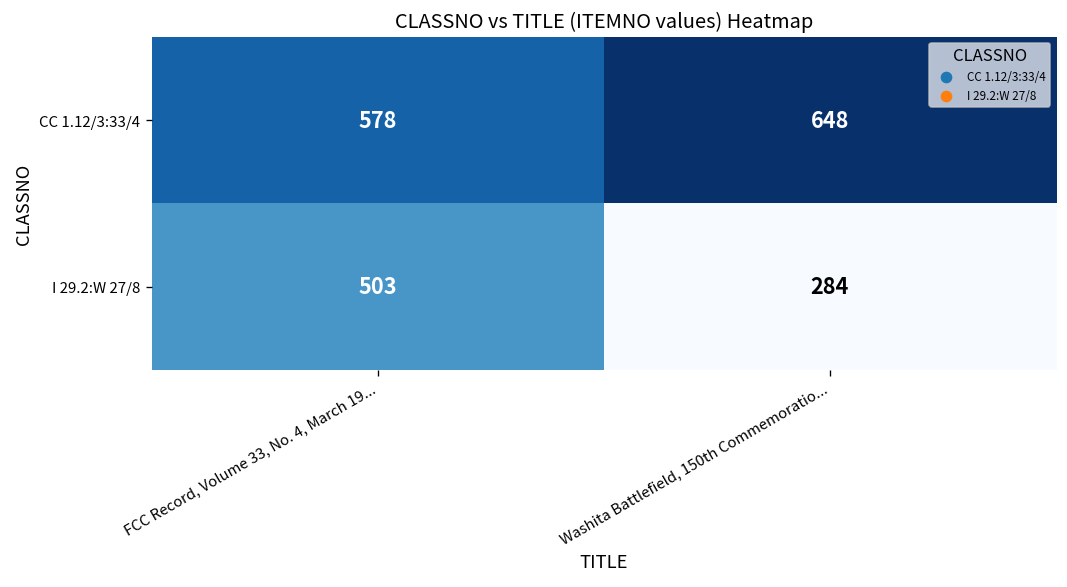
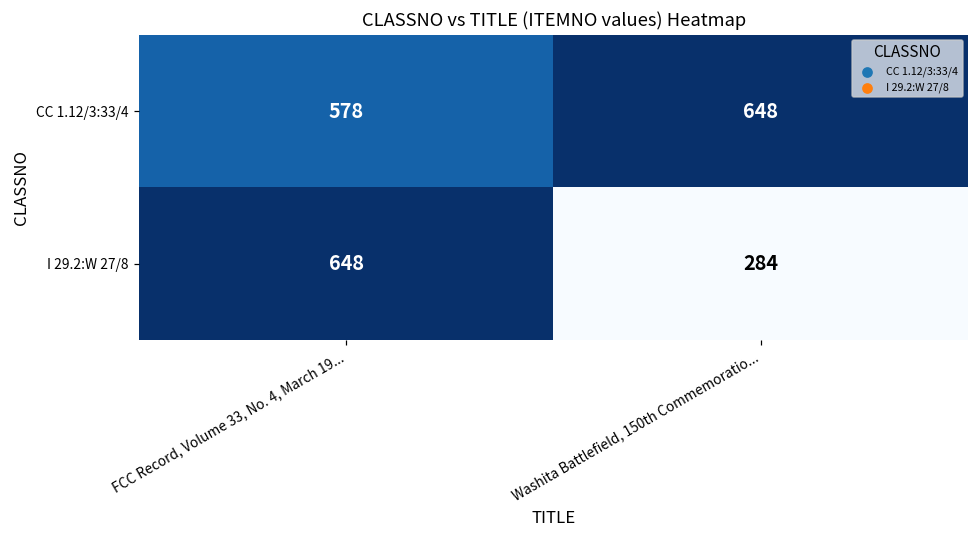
I 29.2:W 27/8, FCC Record, Volume 33, No. 4, March 19...: 503 -> 648
